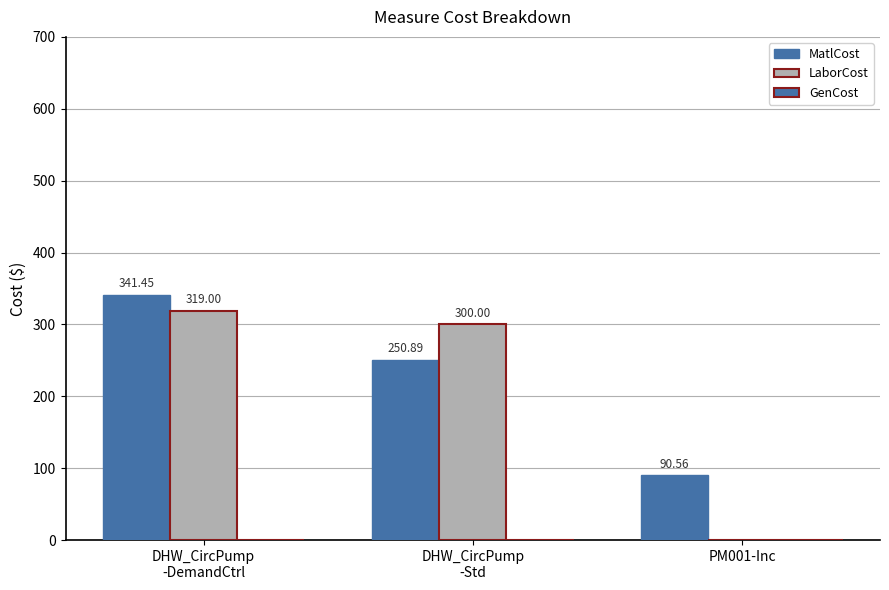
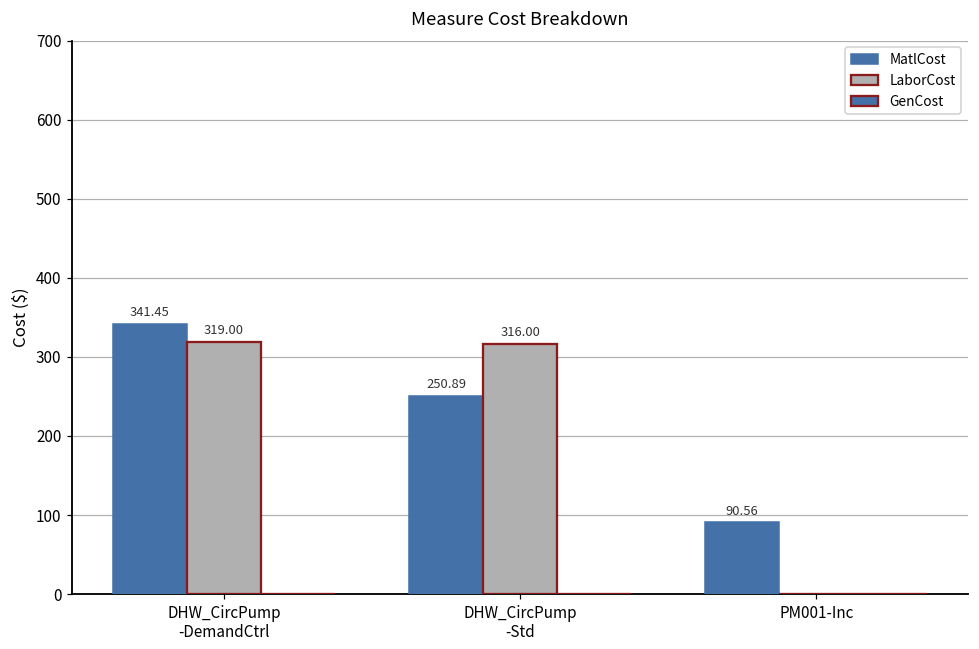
LaborCost, DHW_CircPump -Std: 300.00 -> 316.00
